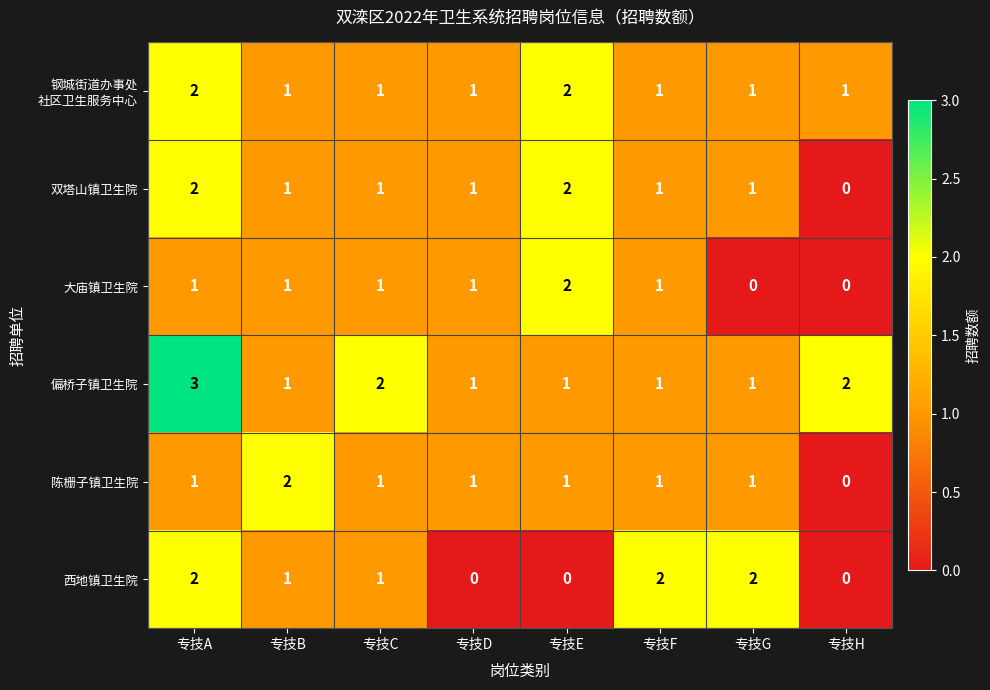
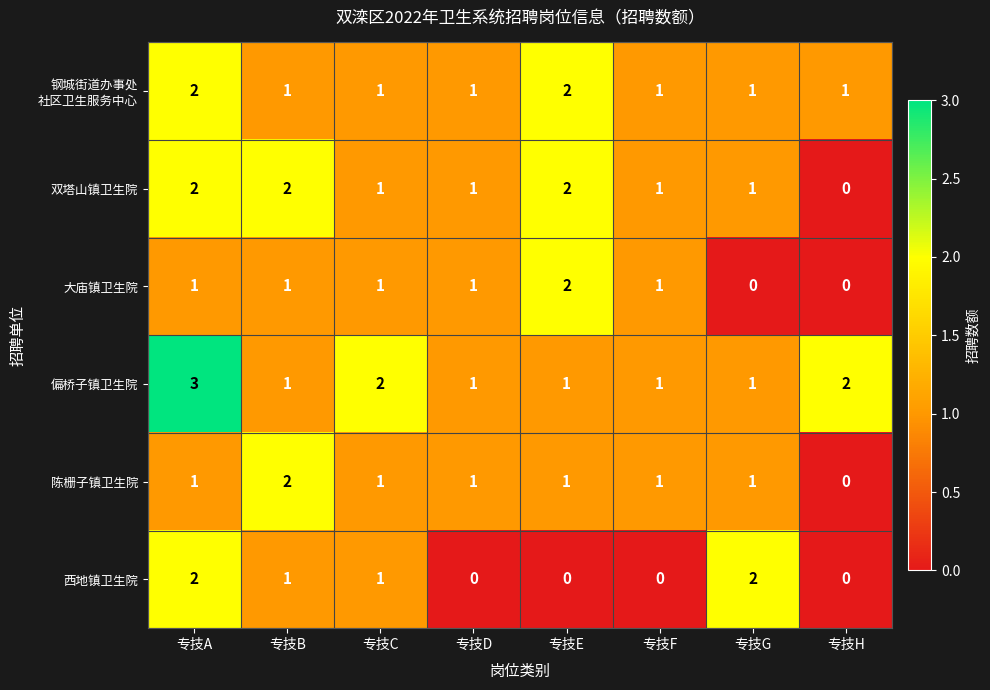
双塔山镇卫生院, 专技B: 1 -> 2
西地镇卫生院, 专技F: 2 -> 0
